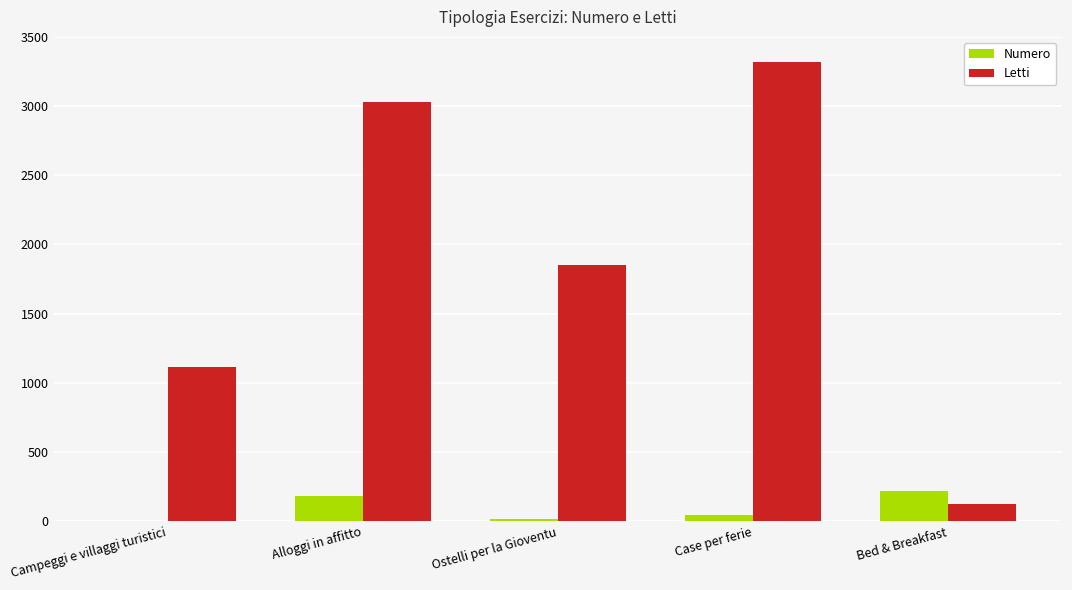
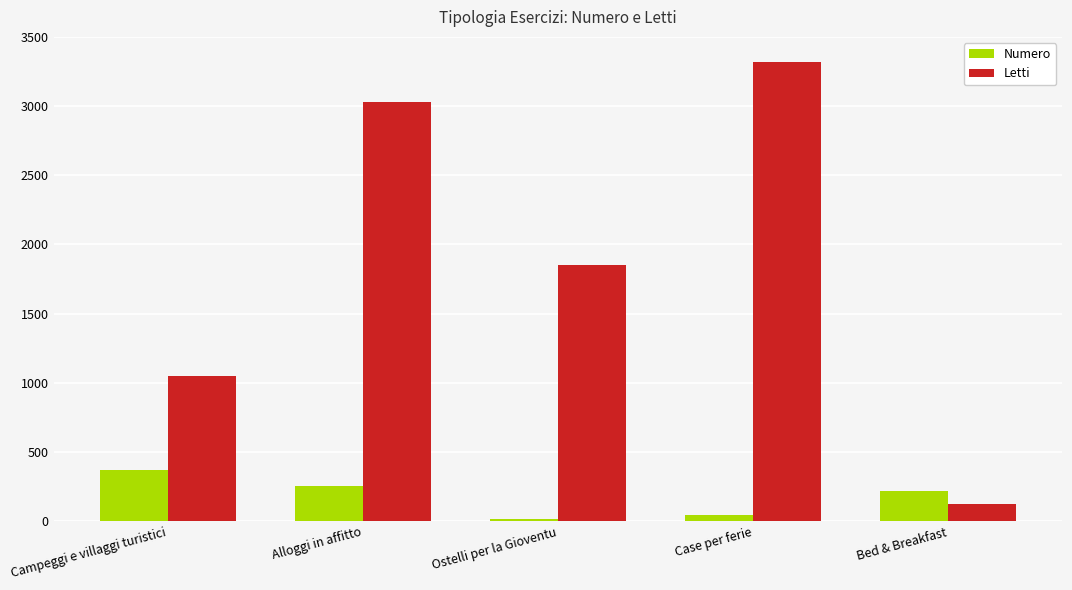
Numero, Campeggi e villaggi turistici: 0 -> 370
Letti, Campeggi e villaggi turistici: 1120 -> 1050
Numero, Alloggi in affitto: 180 -> 250
